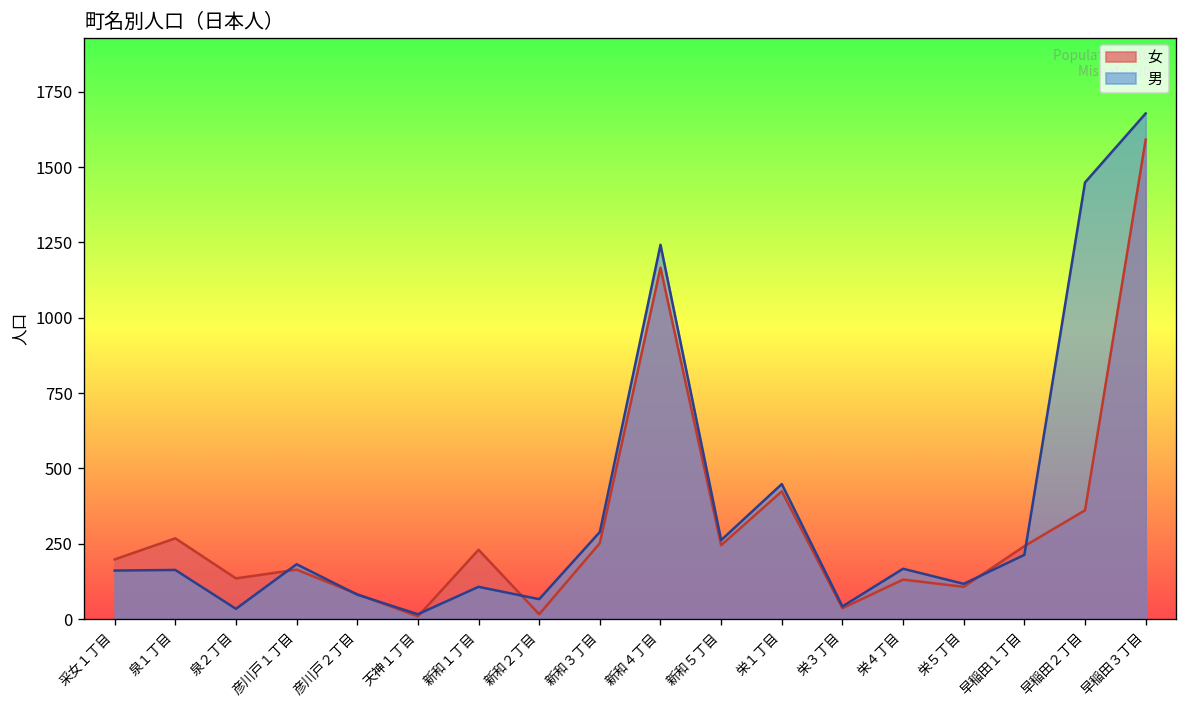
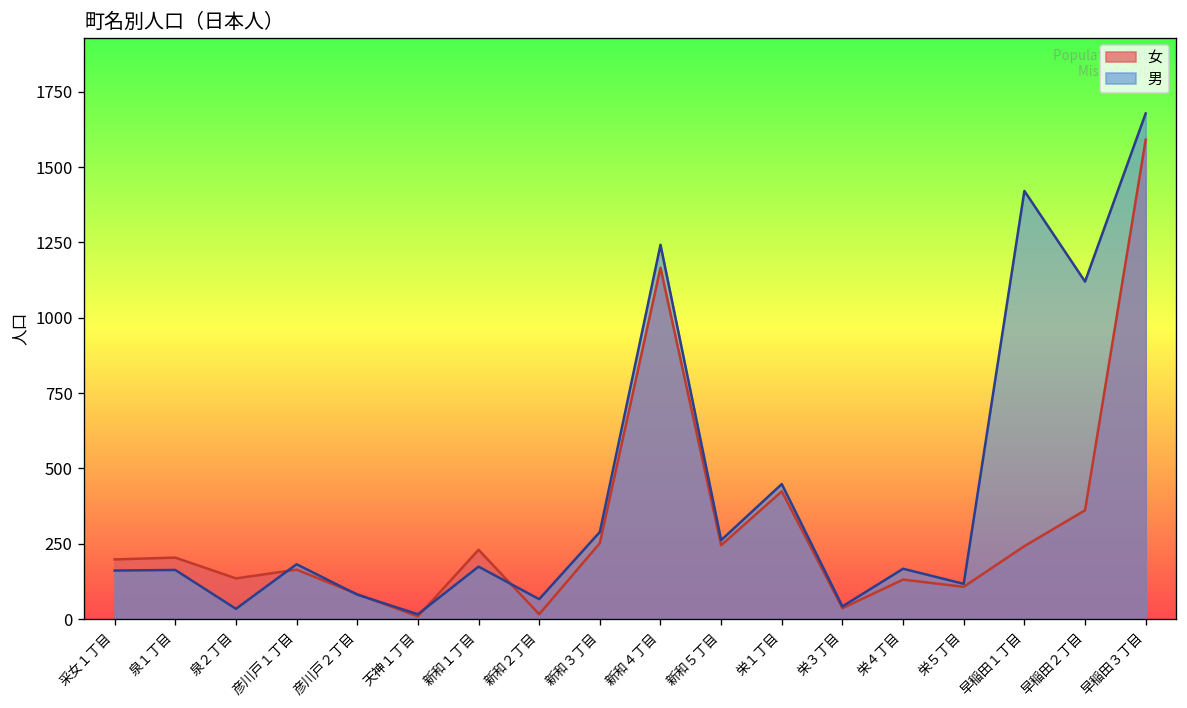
女, 泉１丁目: 270 -> 200
男, 新和１丁目: 110 -> 170
男, 早稲田１丁目: 210 -> 1420
男, 早稲田２丁目: 1450 -> 1120
